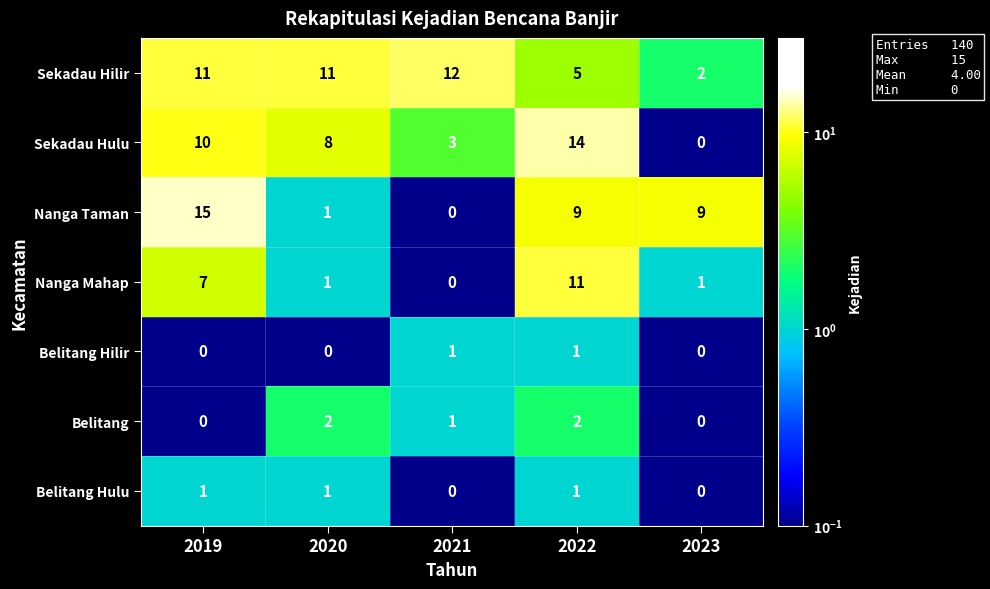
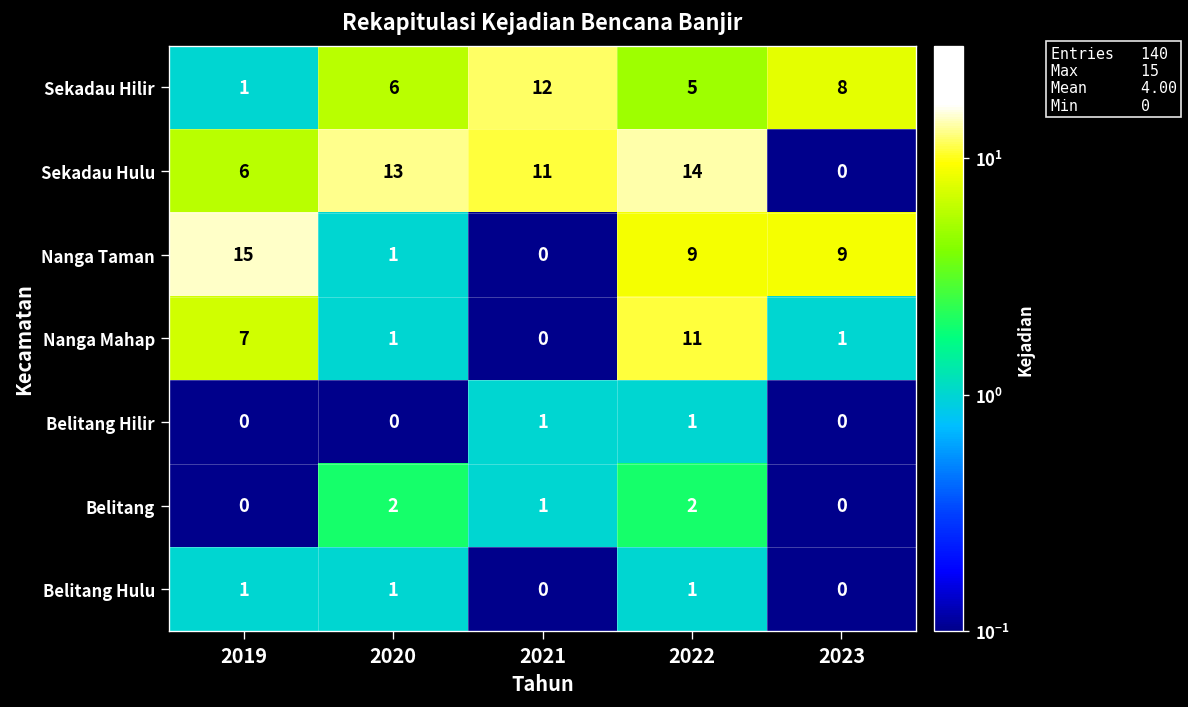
Sekadau Hilir, 2019: 11 -> 1
Sekadau Hilir, 2020: 11 -> 6
Sekadau Hilir, 2023: 2 -> 8
Sekadau Hulu, 2019: 10 -> 6
Sekadau Hulu, 2020: 8 -> 13
Sekadau Hulu, 2021: 3 -> 11
